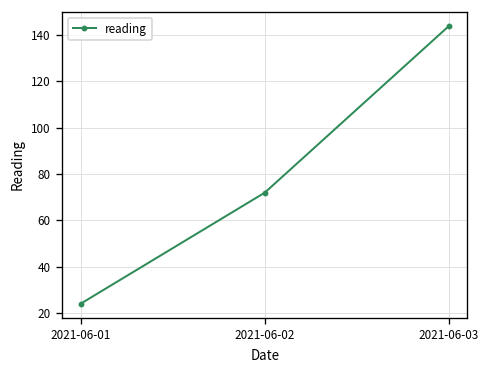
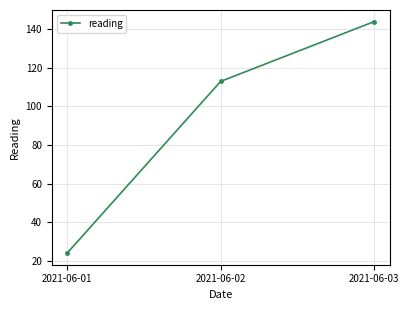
2021-06-02: 72 -> 113
